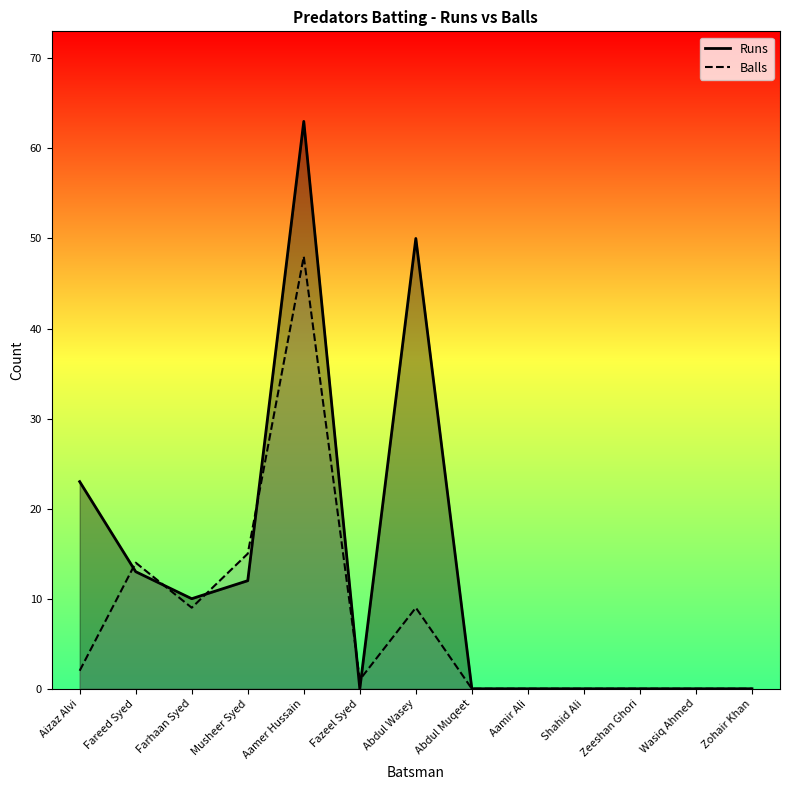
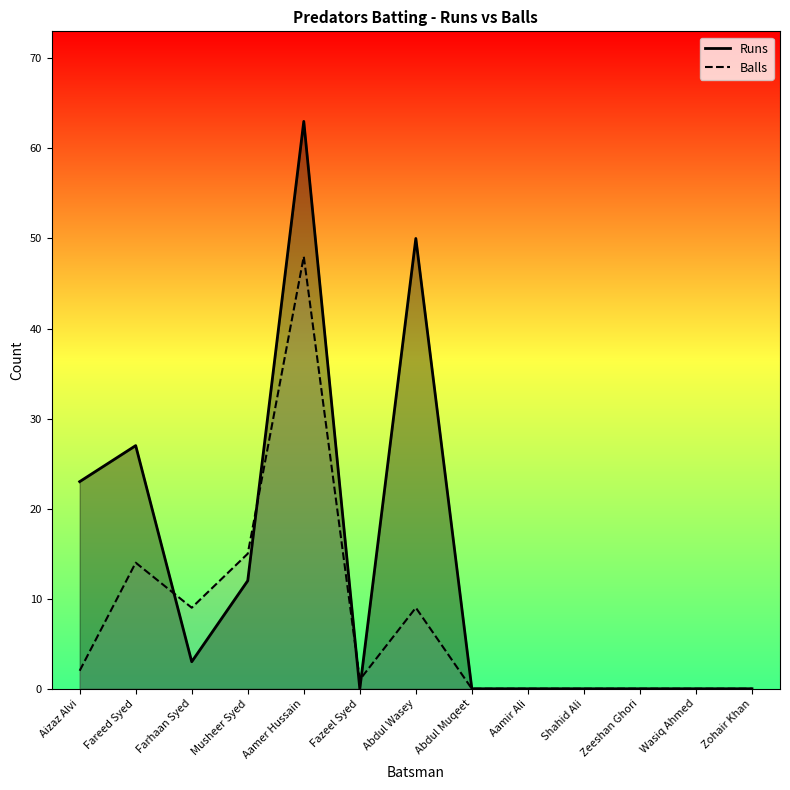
Runs, Fareed Syed: 13 -> 27
Runs, Farhaan Syed: 10 -> 3
